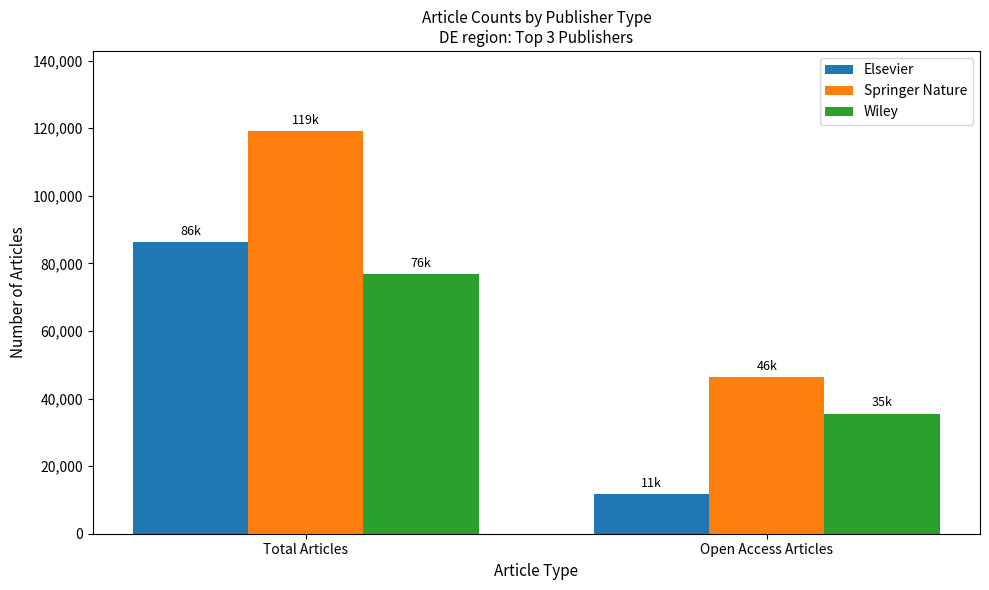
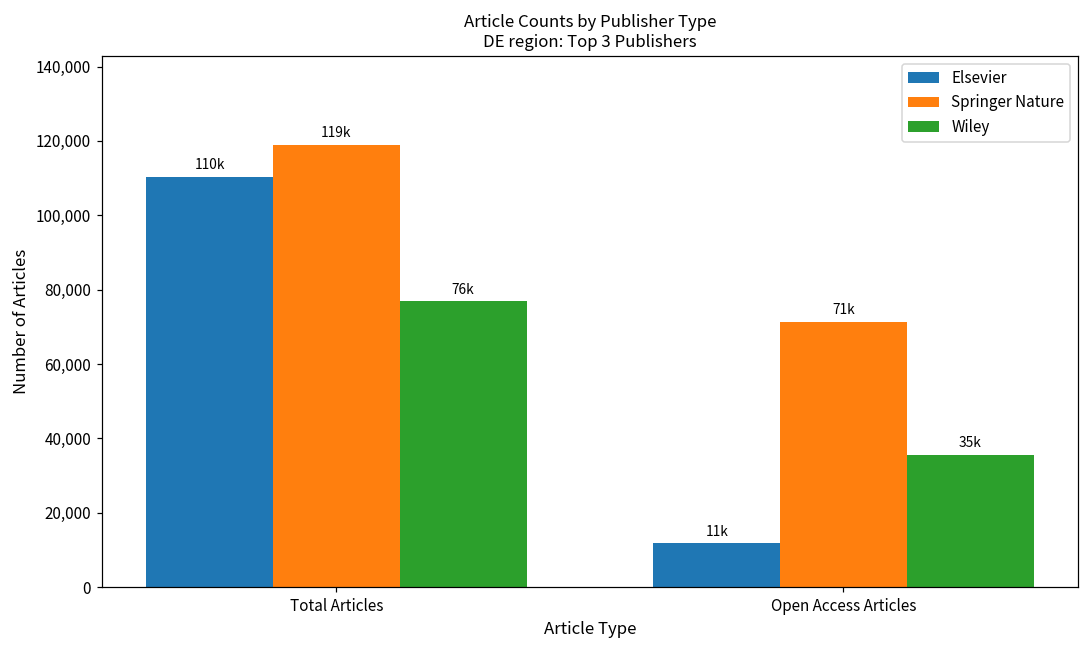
Elsevier, Total Articles: 86k -> 110k
Springer Nature, Open Access Articles: 46k -> 71k
